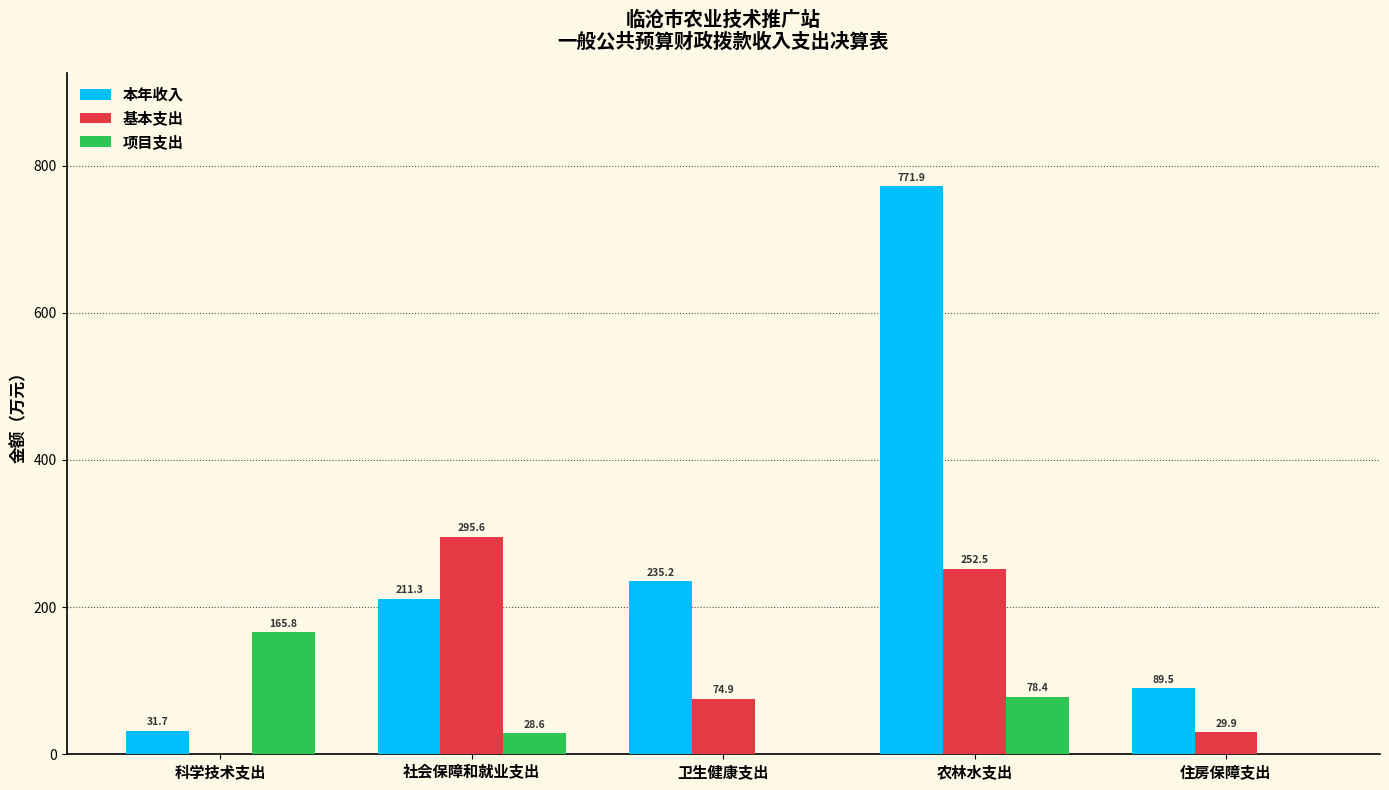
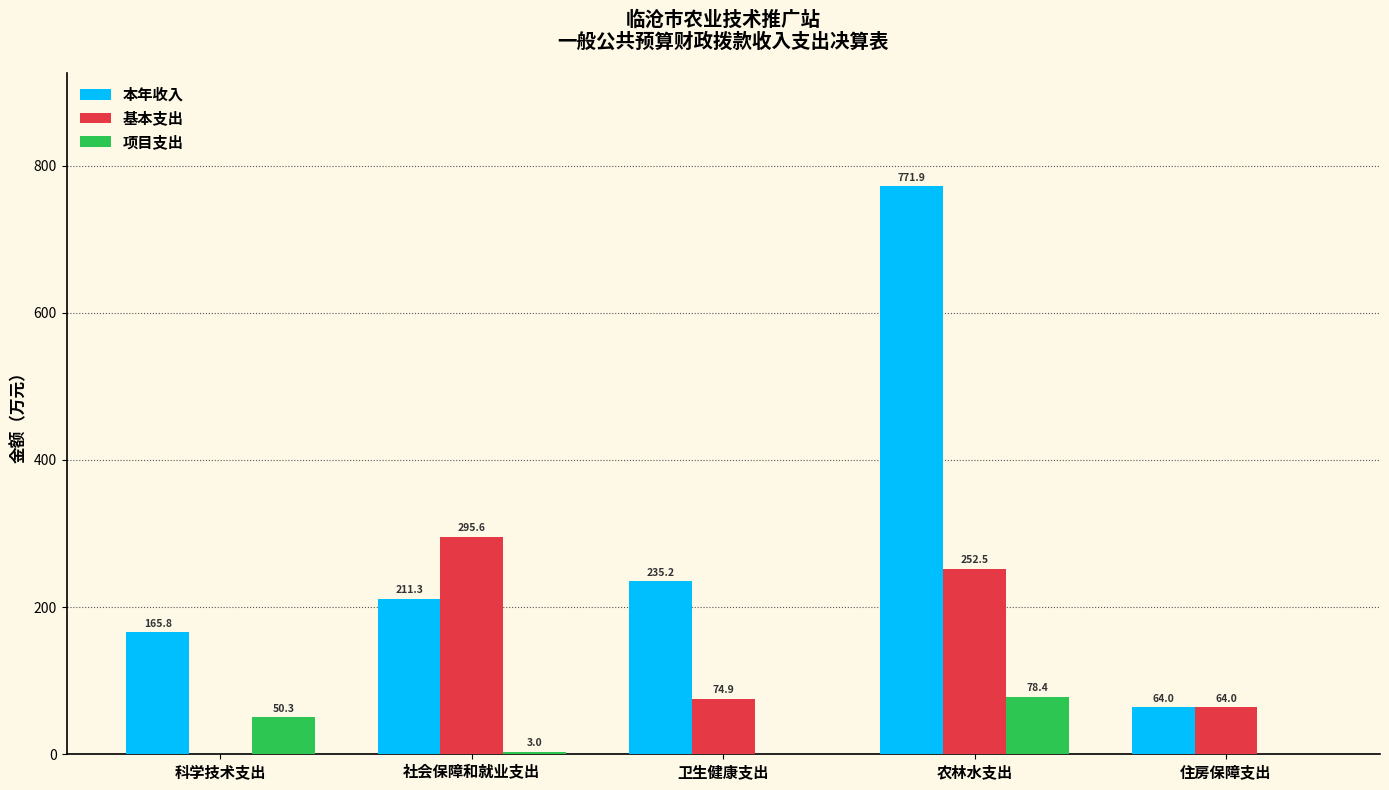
本年收入, 科学技术支出: 31.7 -> 165.8
项目支出, 科学技术支出: 165.8 -> 50.3
项目支出, 社会保障和就业支出: 28.6 -> 3.0
本年收入, 住房保障支出: 89.5 -> 64.0
基本支出, 住房保障支出: 29.9 -> 64.0
